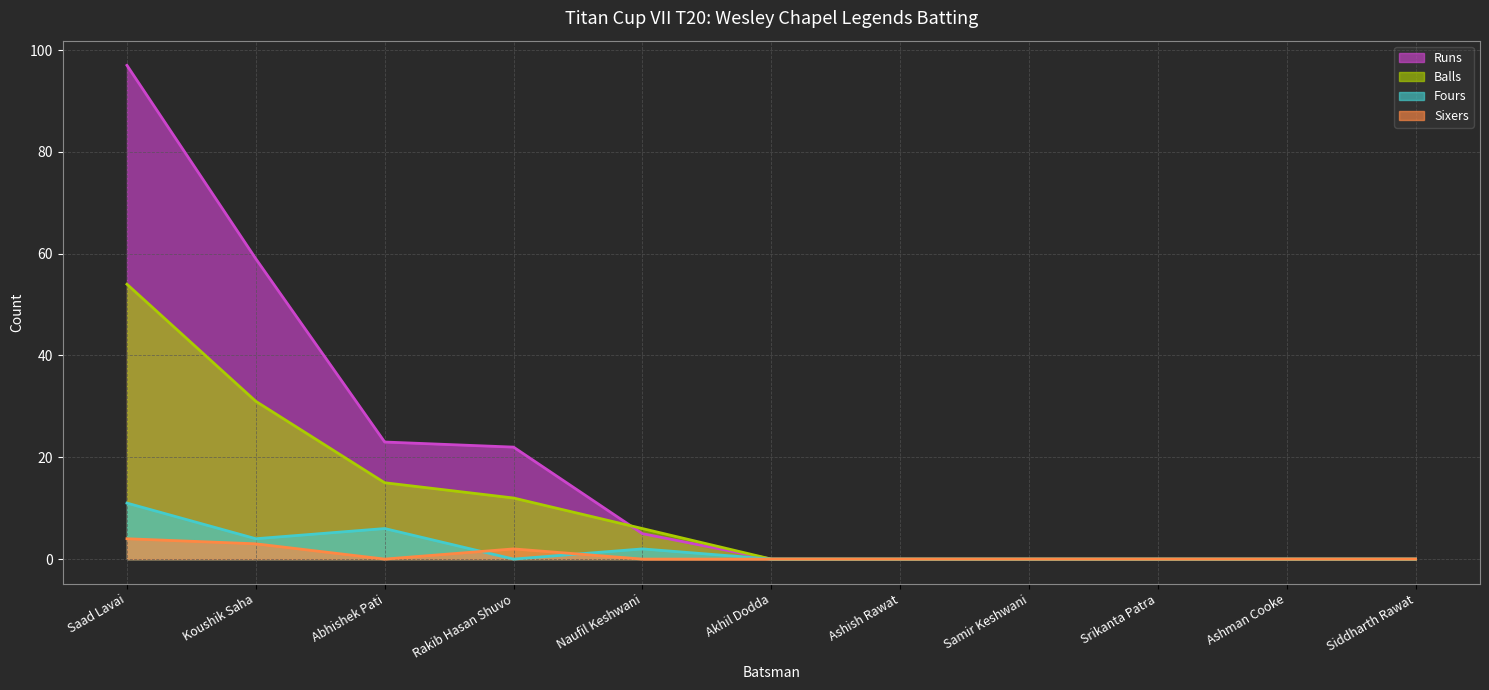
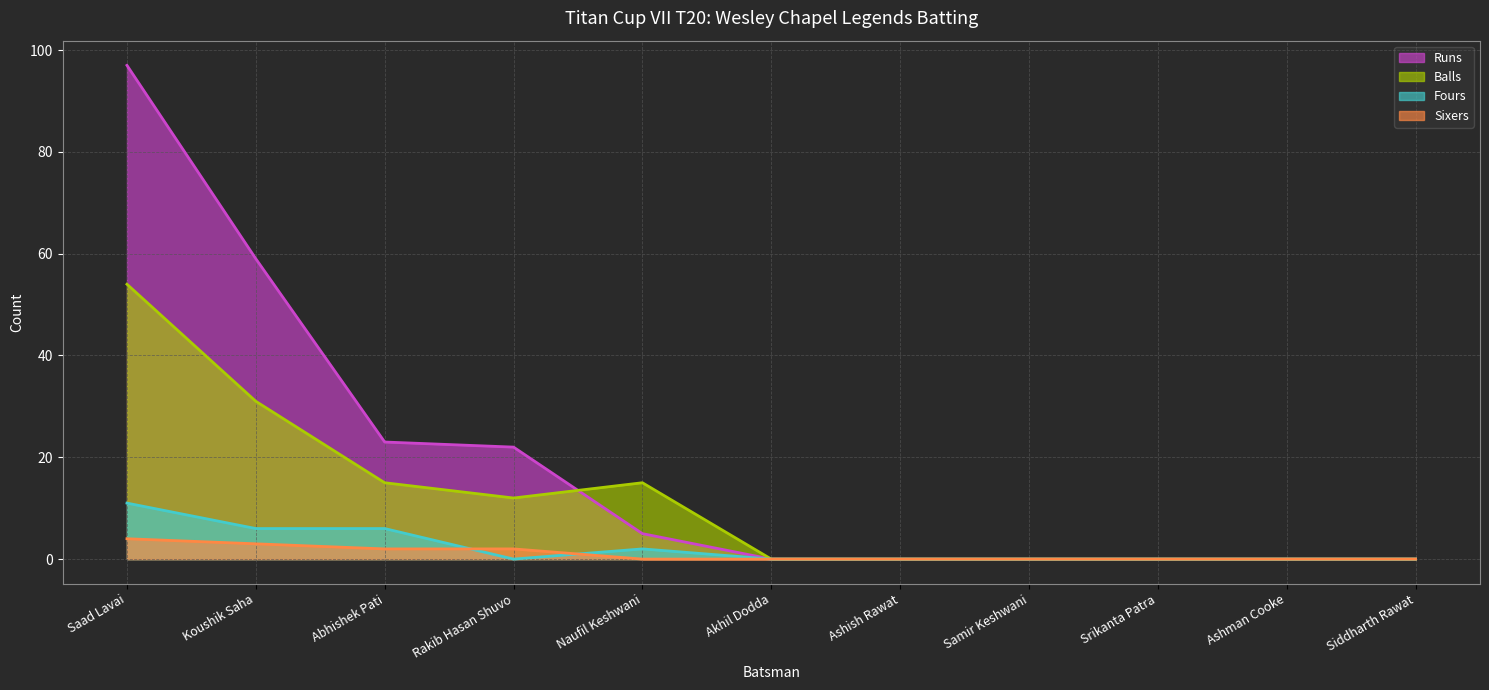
Fours, Koushik Saha: 4 -> 6
Sixers, Abhishek Pati: 0 -> 2
Balls, Naufil Keshwani: 6 -> 15
